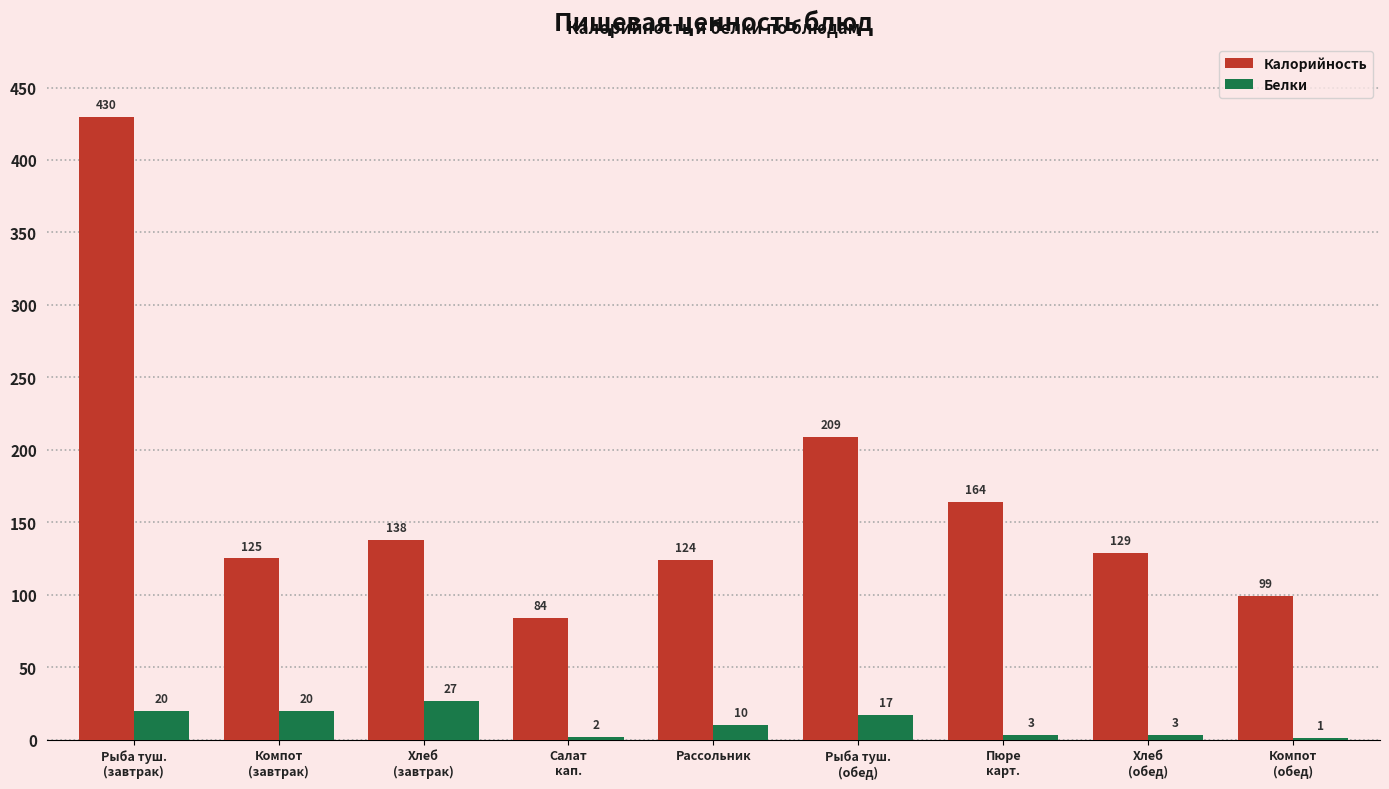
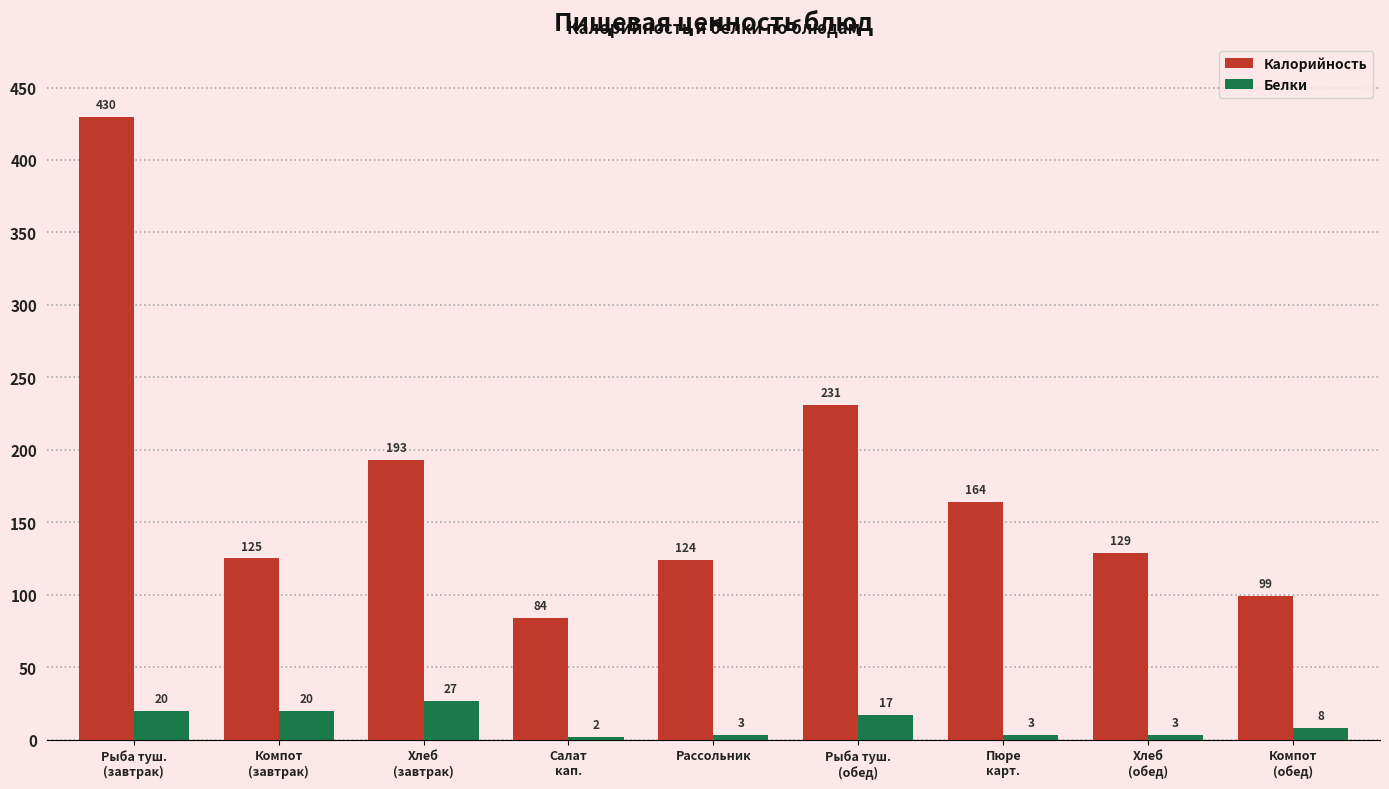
Калорийность, Хлеб (завтрак): 138 -> 193
Белки, Рассольник: 10 -> 3
Калорийность, Рыба туш. (обед): 209 -> 231
Белки, Компот (обед): 1 -> 8
